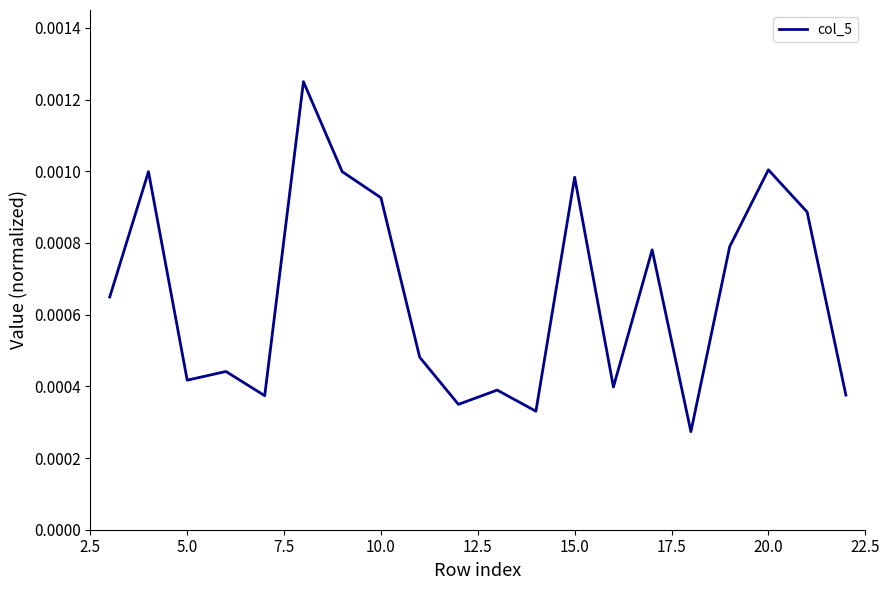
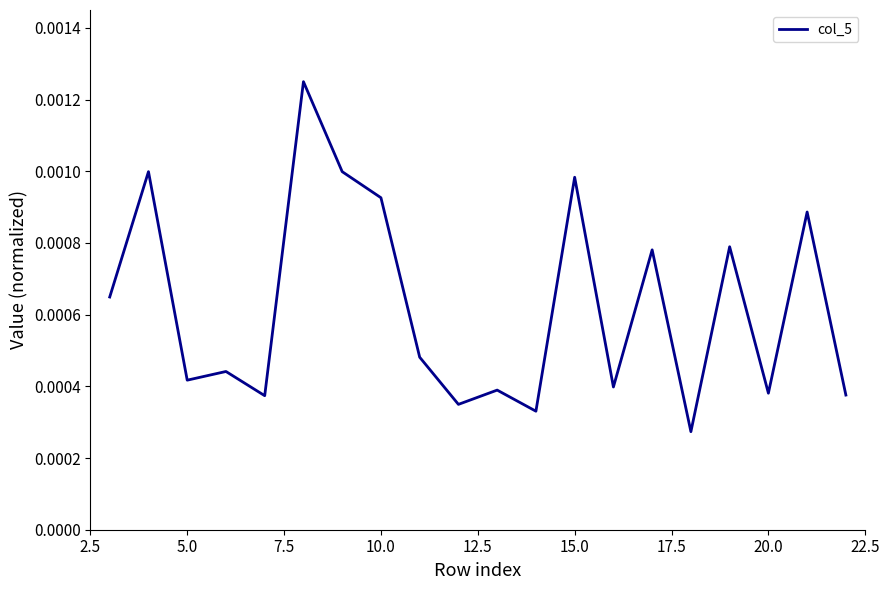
20.0: 0.00100 -> 0.00038
